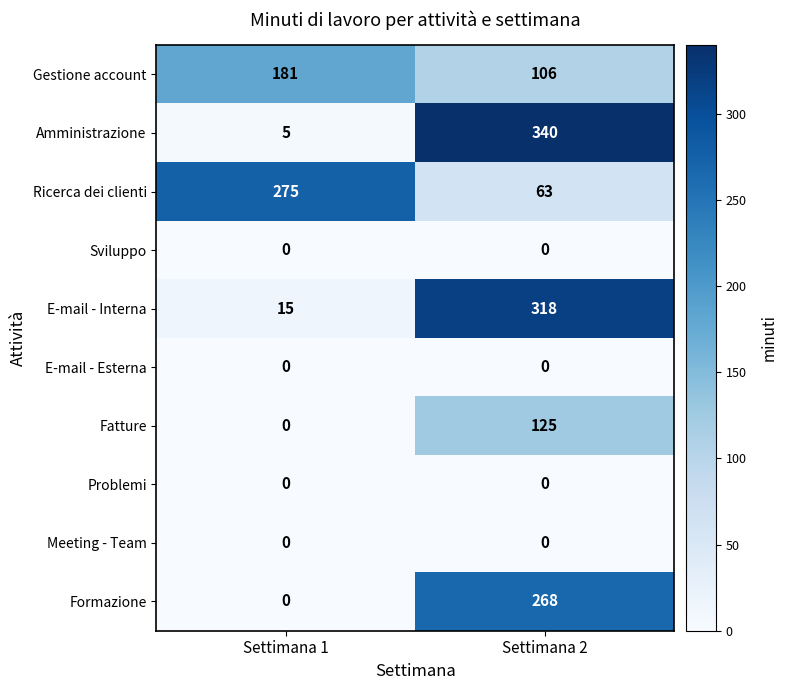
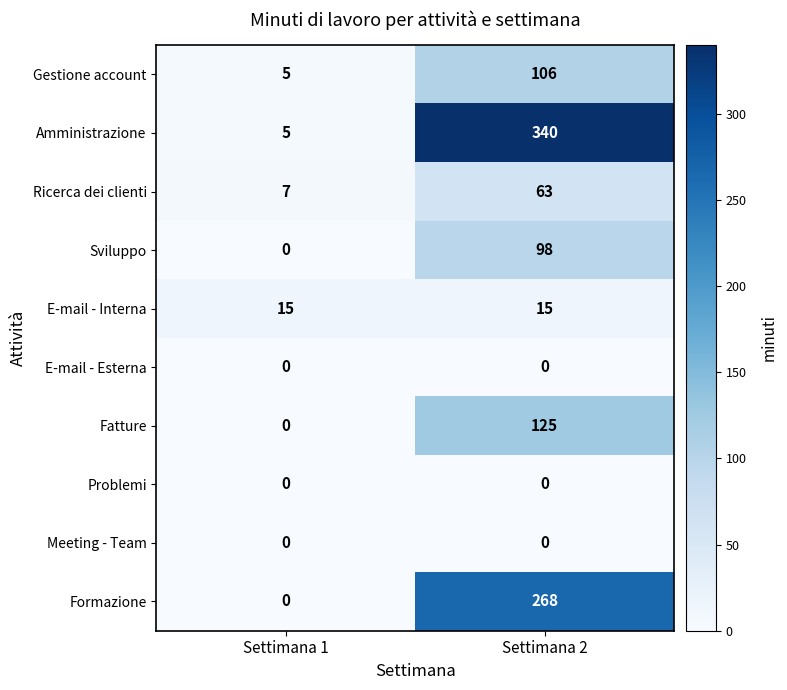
Gestione account, Settimana 1: 181 -> 5
Ricerca dei clienti, Settimana 1: 275 -> 7
Sviluppo, Settimana 2: 0 -> 98
E-mail - Interna, Settimana 2: 318 -> 15
